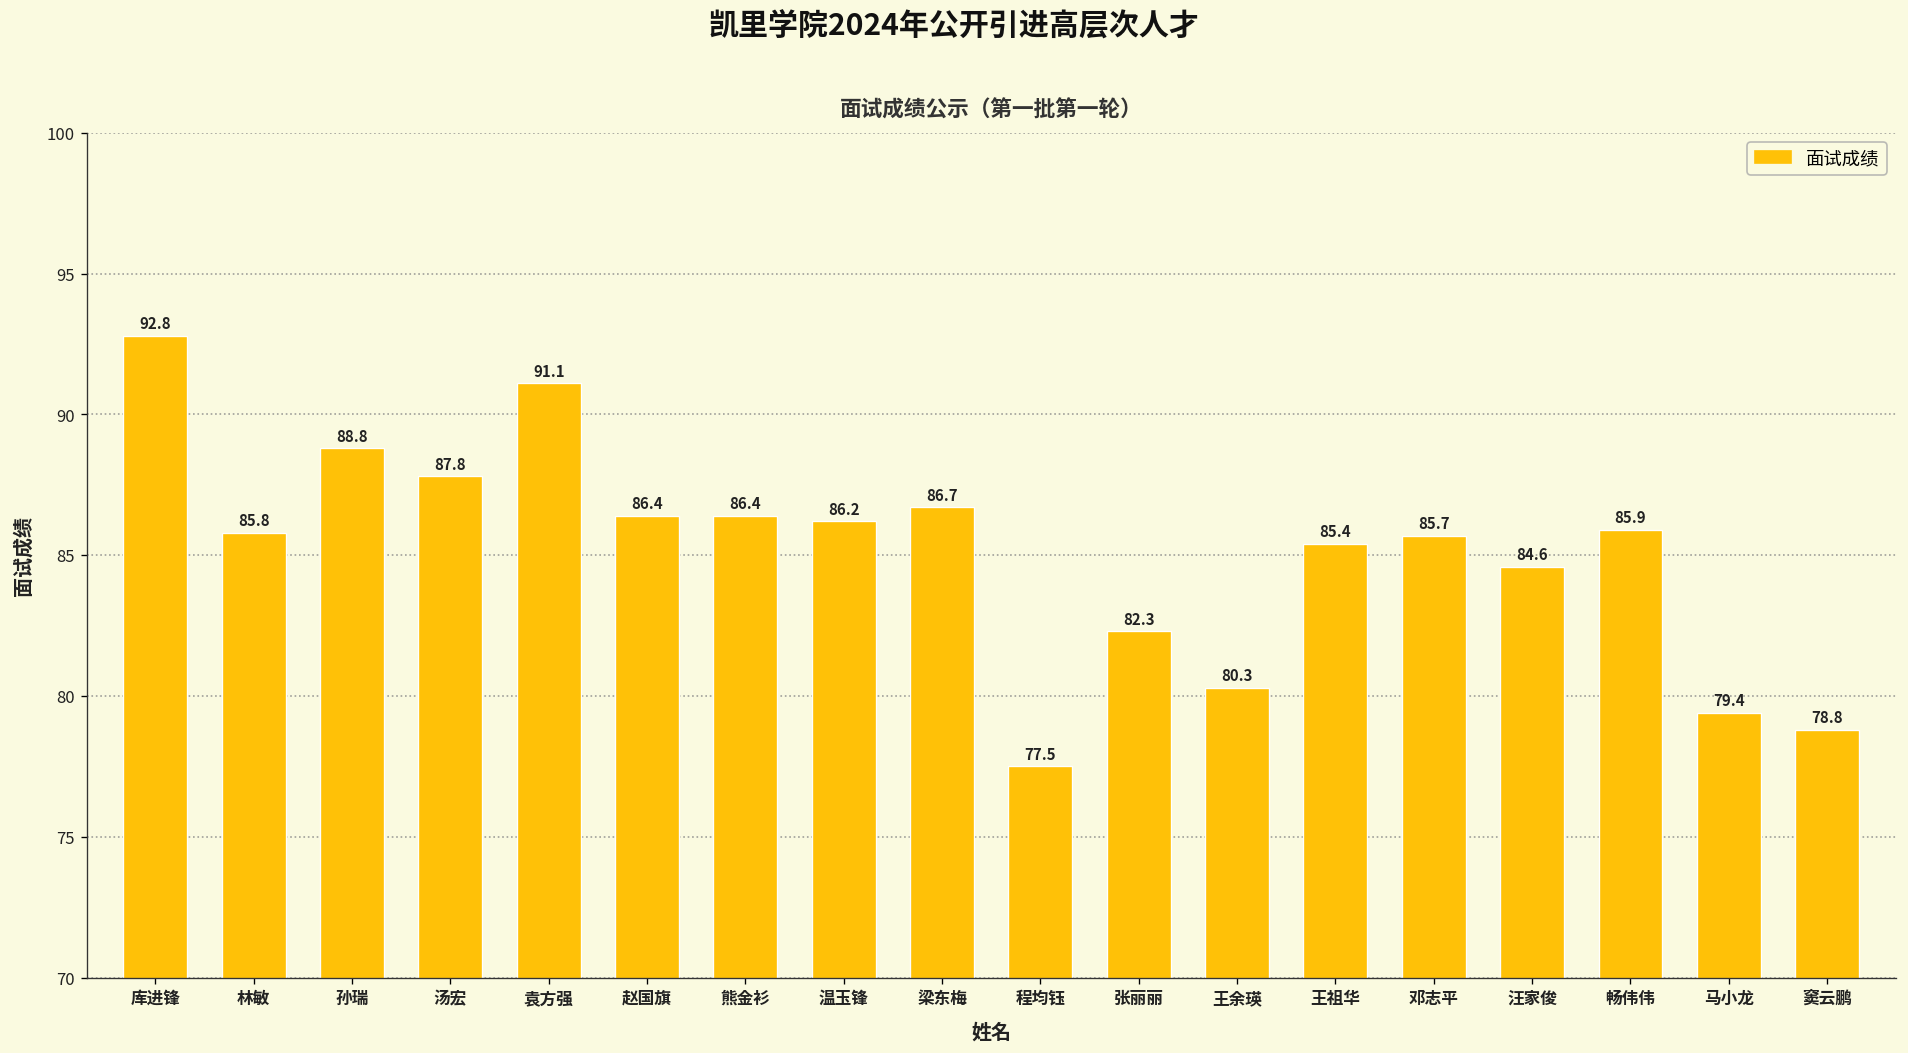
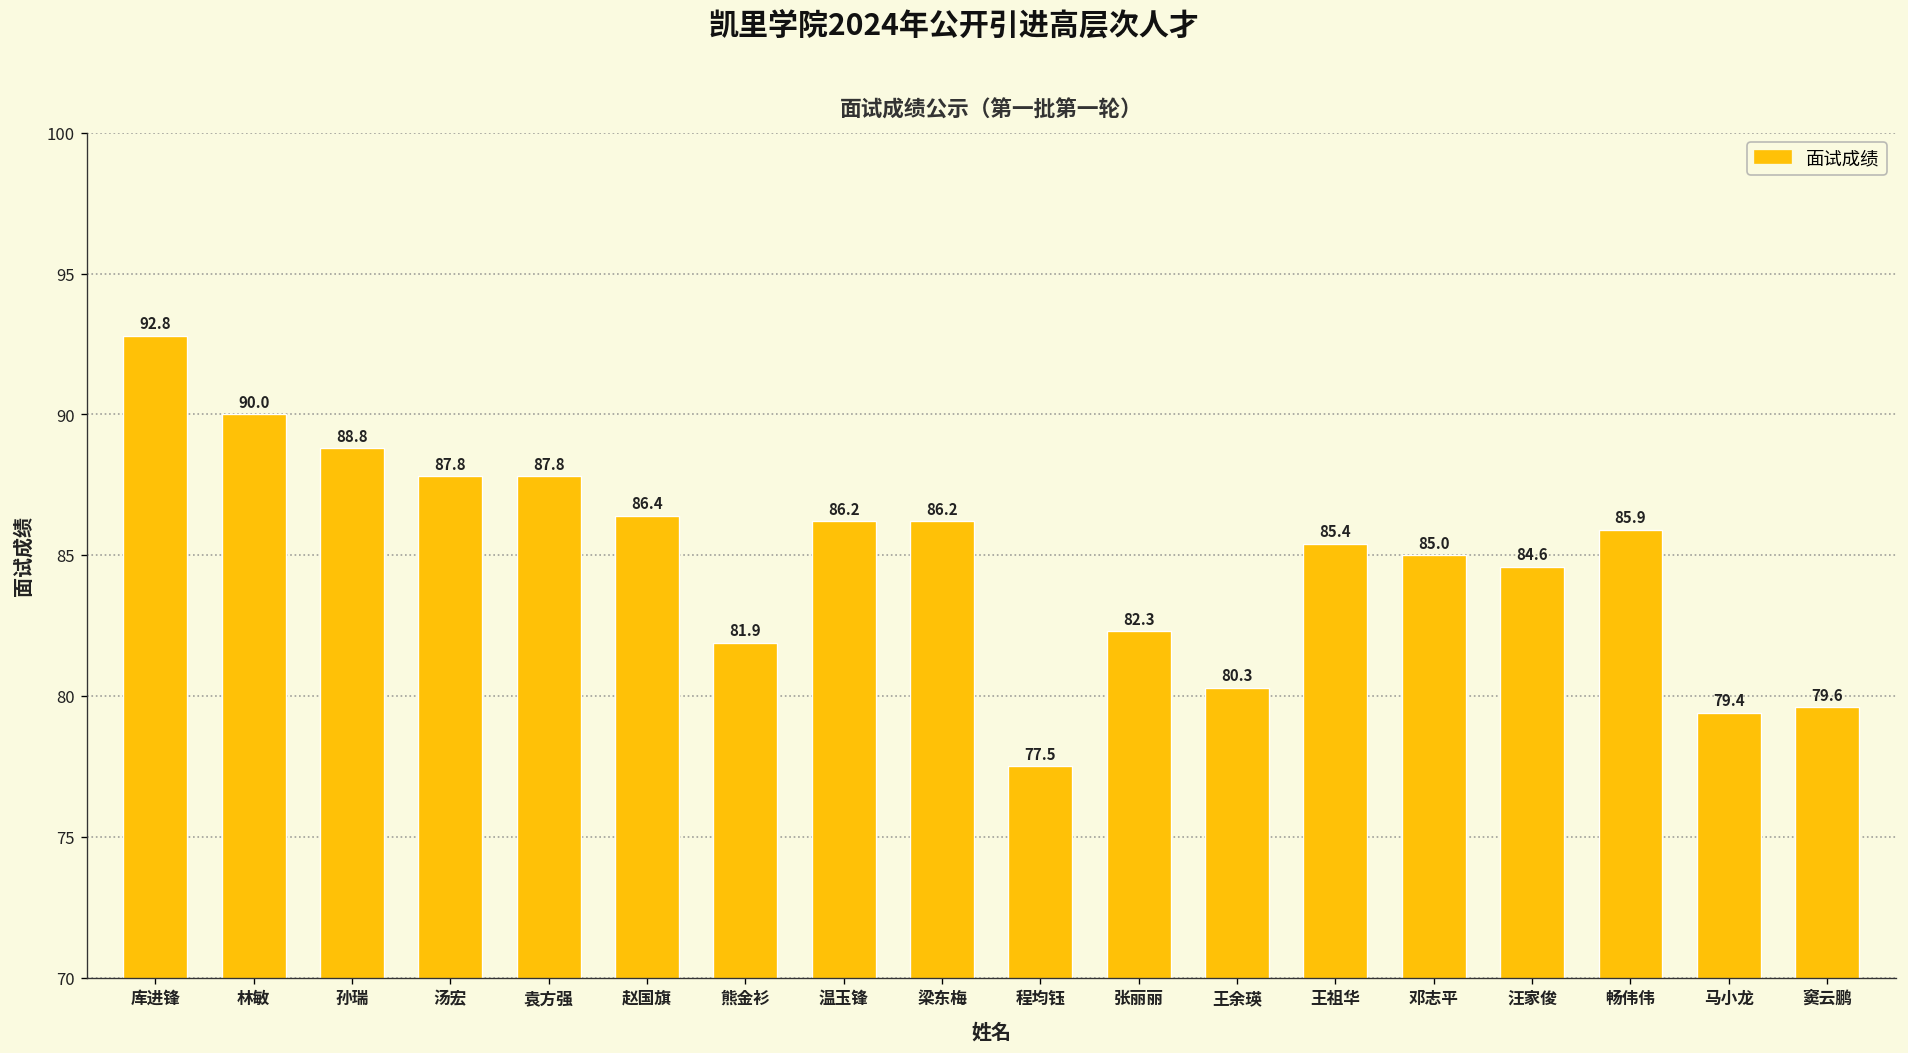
林敏: 85.8 -> 90.0
袁方强: 91.1 -> 87.8
熊金衫: 86.4 -> 81.9
梁东梅: 86.7 -> 86.2
邓志平: 85.7 -> 85.0
窦云鹏: 78.8 -> 79.6
